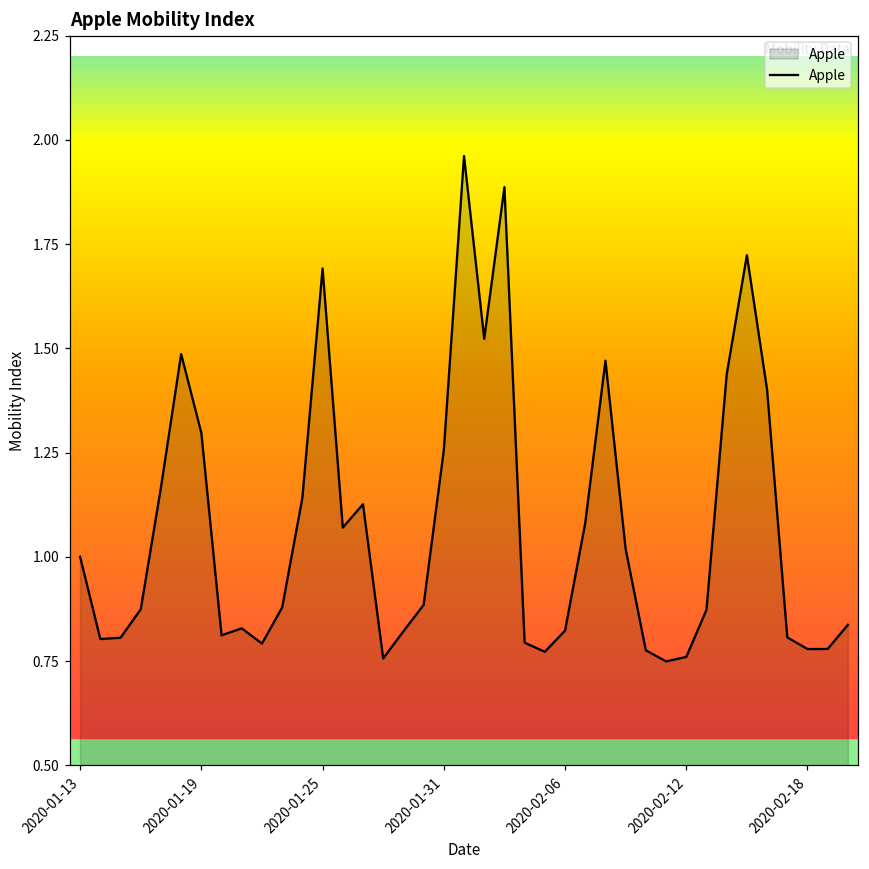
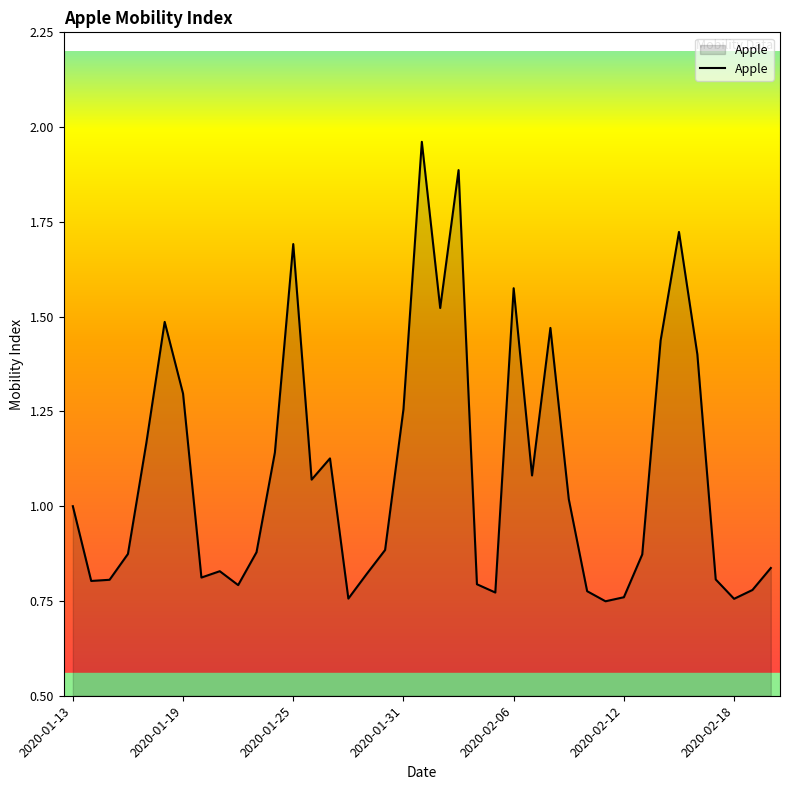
2020-02-06: 0.82 -> 1.58
2020-02-18: 0.78 -> 0.76
